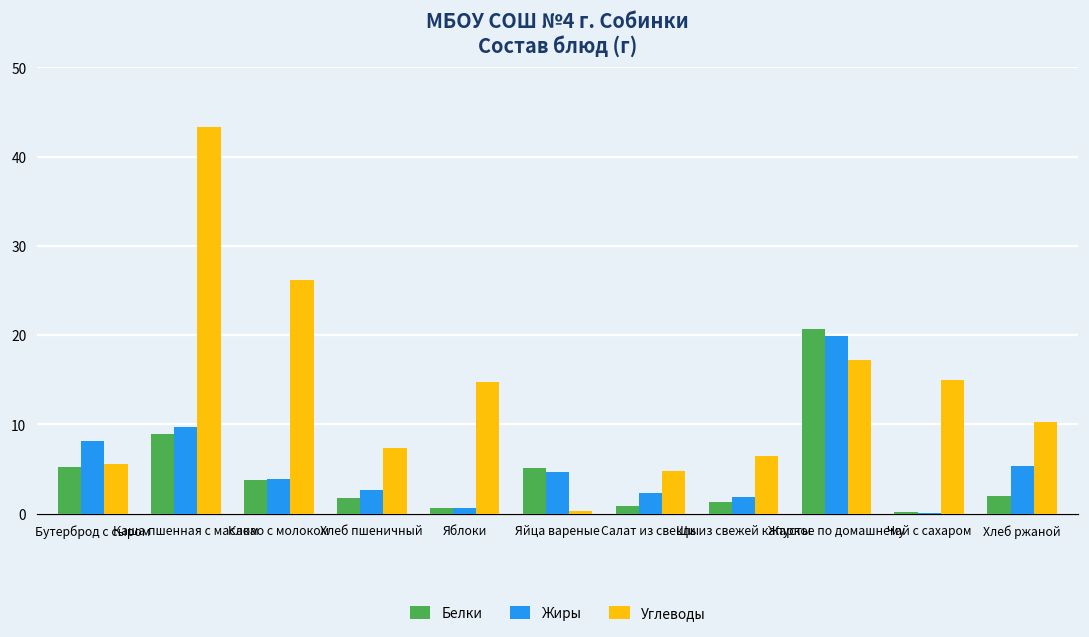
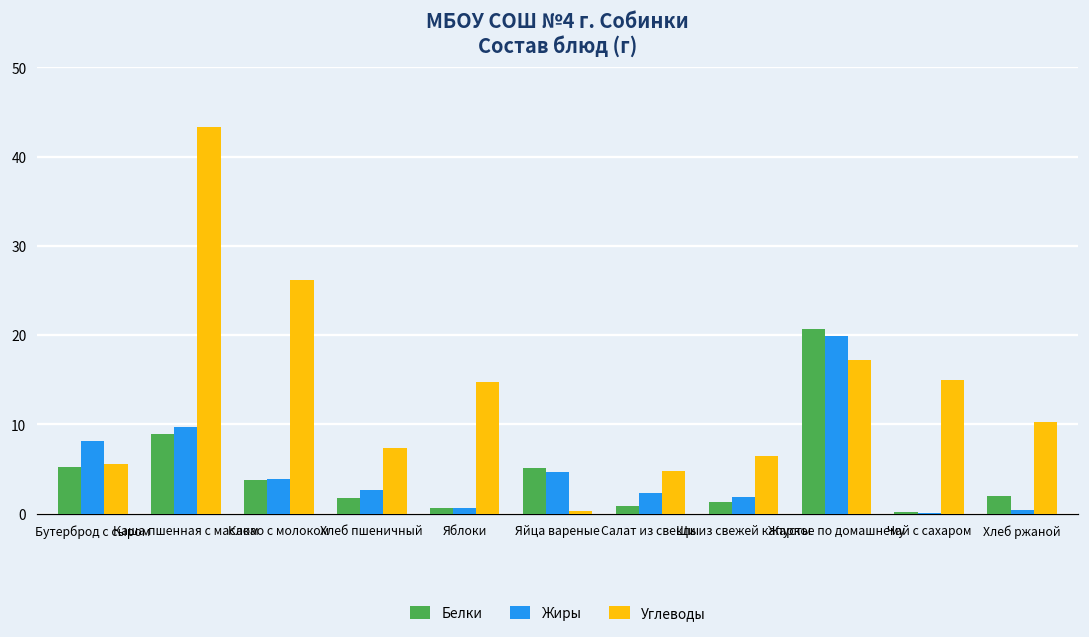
Жиры, Хлеб ржаной: 5 -> 0
